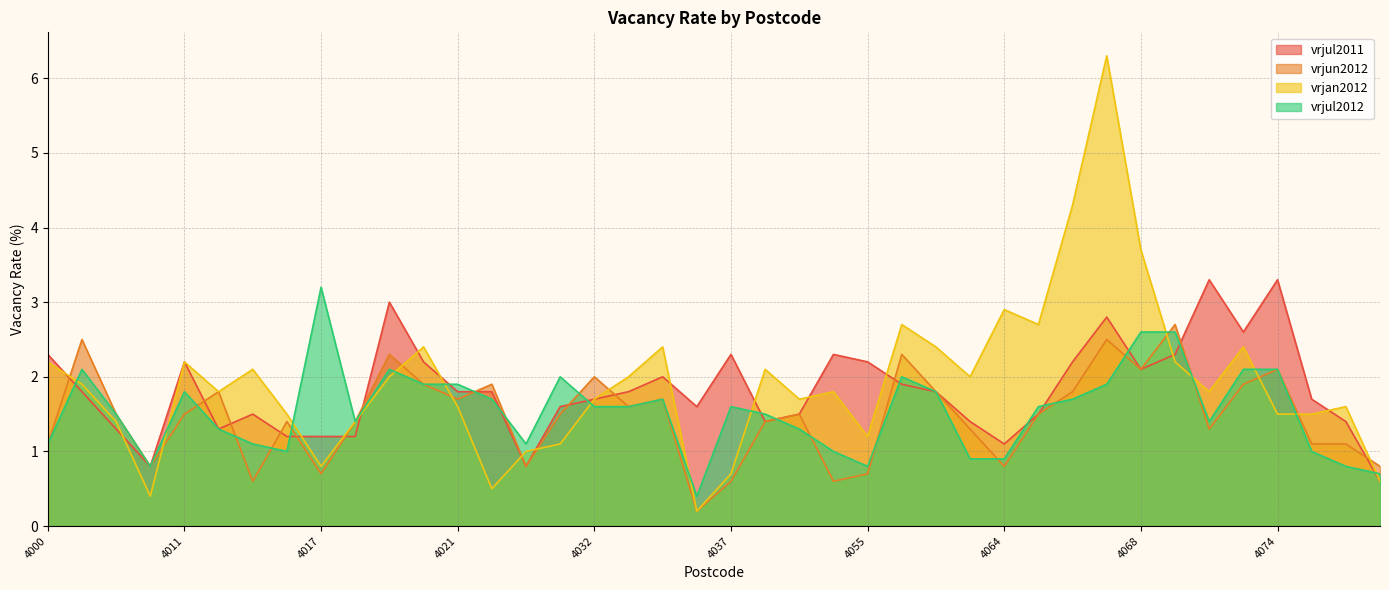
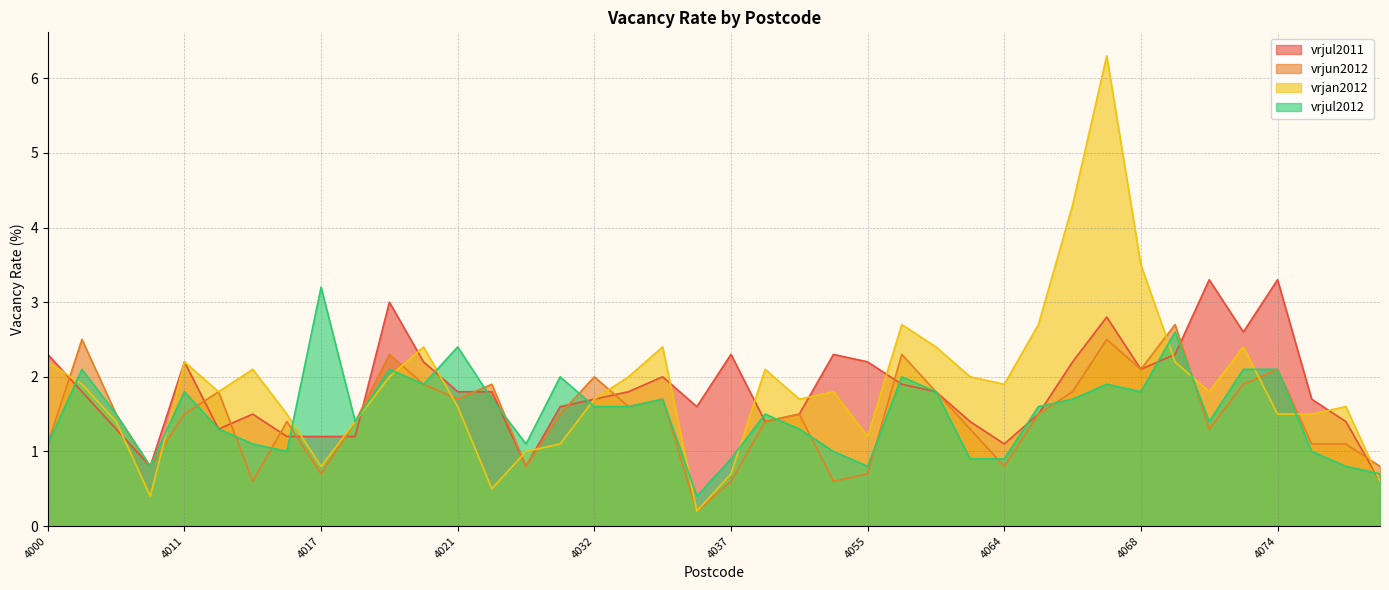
vrjul2012, 4021: 1.9 -> 2.4
vrjul2012, 4037: 1.6 -> 0.9
vrjan2012, 4064: 2.9 -> 1.9
vrjan2012, 4068: 3.7 -> 3.5
vrjul2012, 4068: 2.6 -> 1.8
